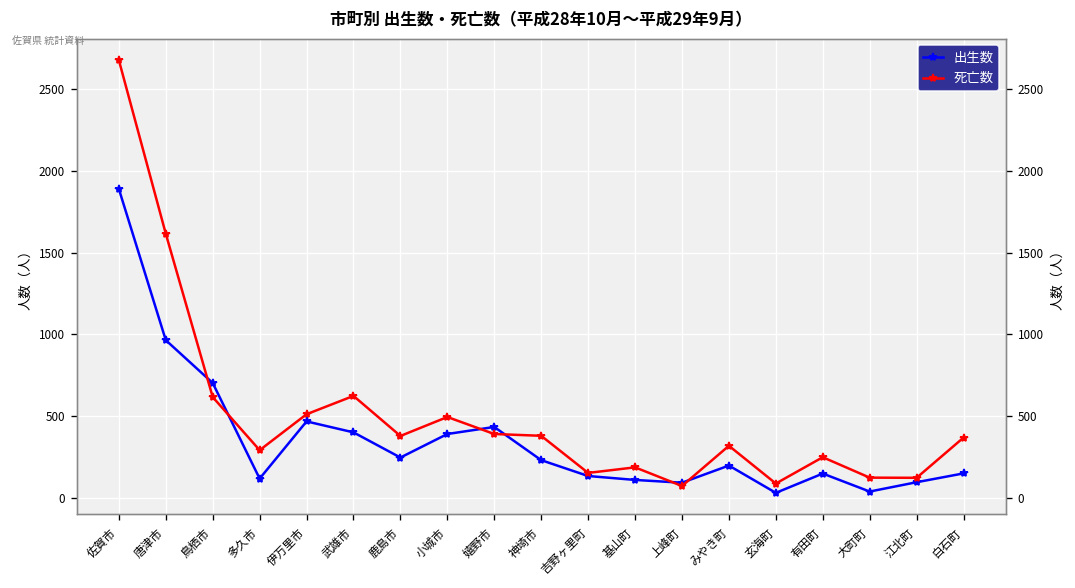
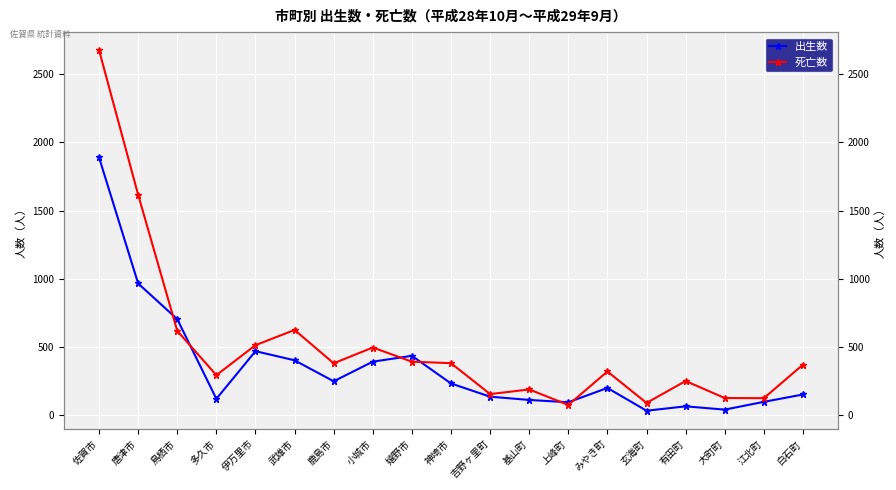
出生数, 有田町: 150 -> 60
